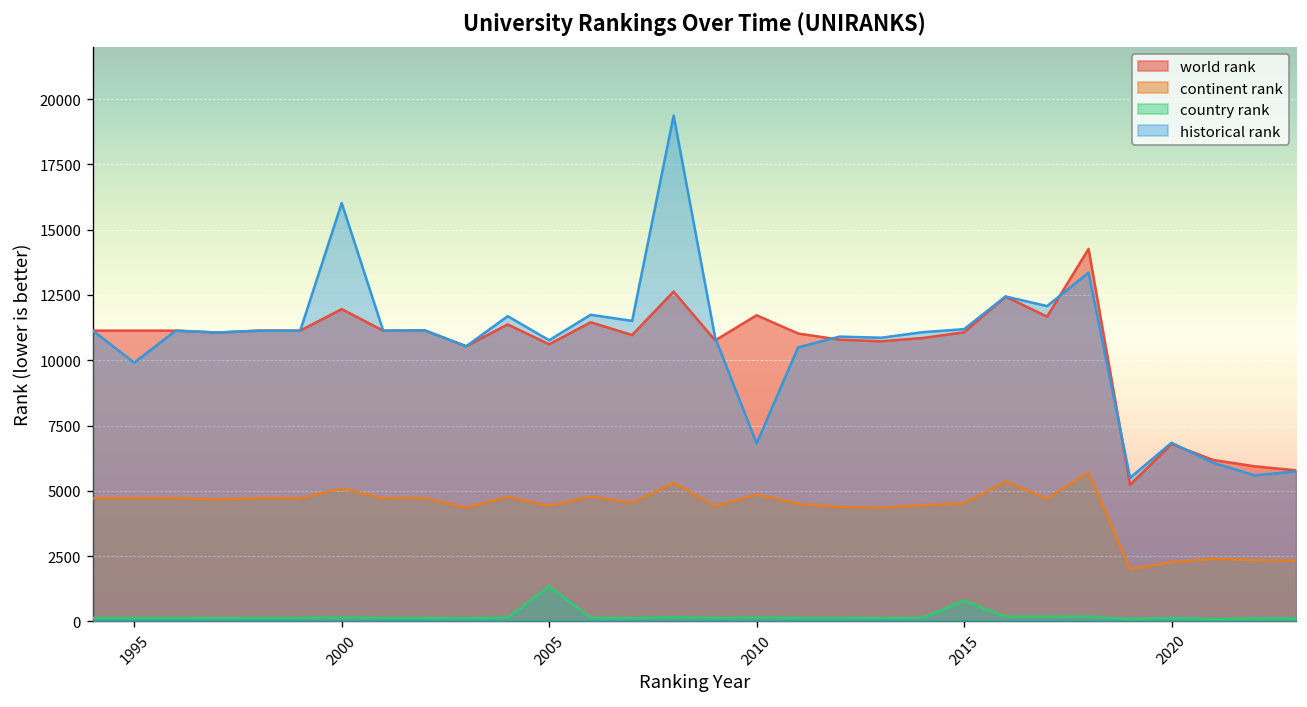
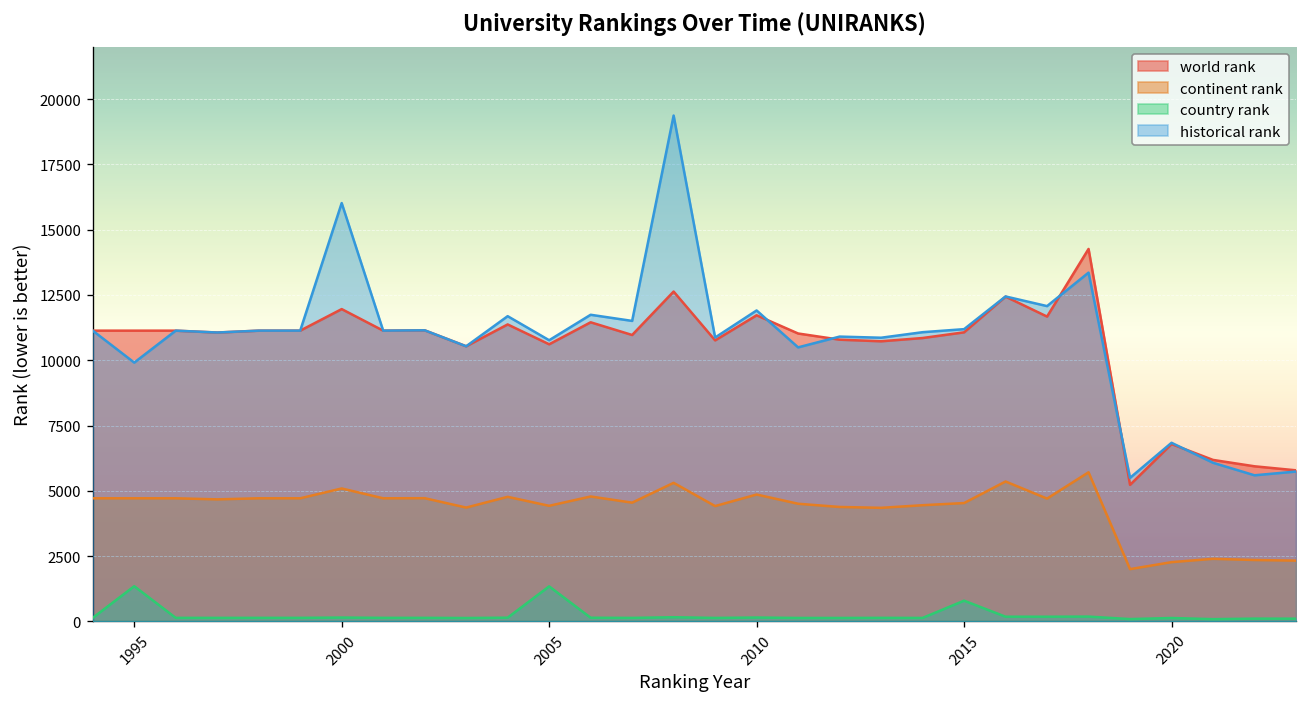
country rank, 1995: 100 -> 1400
historical rank, 2010: 6800 -> 11900
